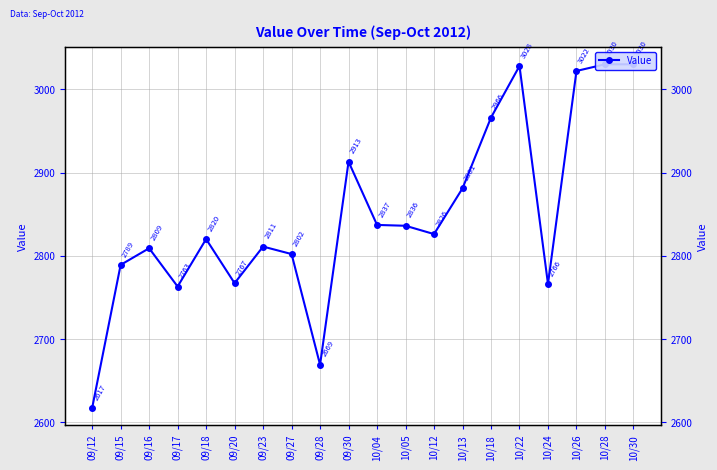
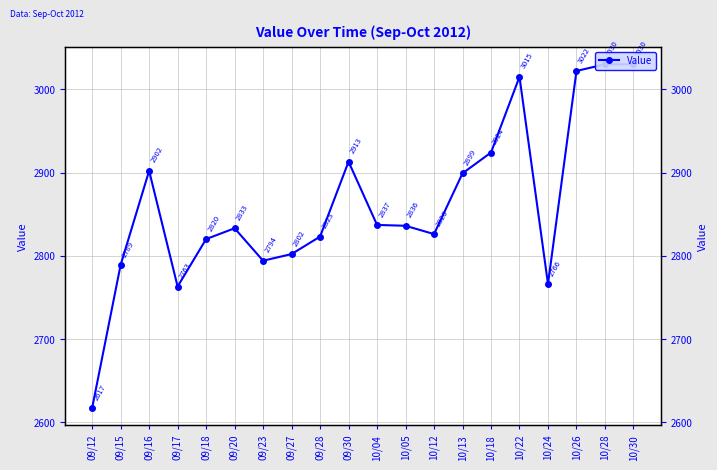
09/16: 2809 -> 2902
09/20: 2767 -> 2833
09/23: 2811 -> 2794
09/28: 2669 -> 2823
10/13: 2881 -> 2899
10/18: 2966 -> 2924
10/22: 3028 -> 3015
